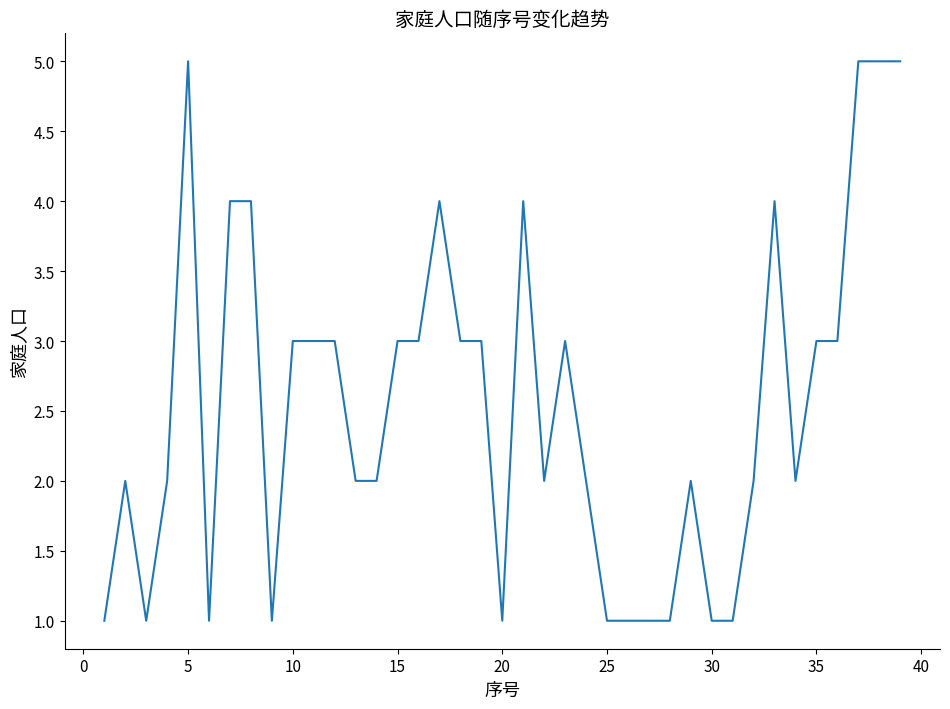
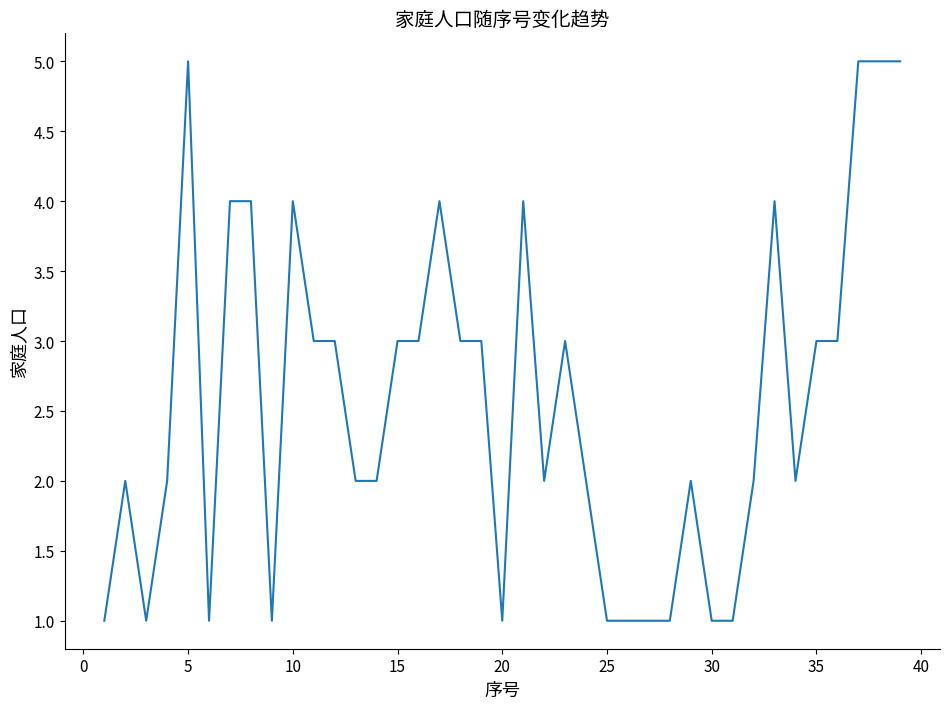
10: 3 -> 4
